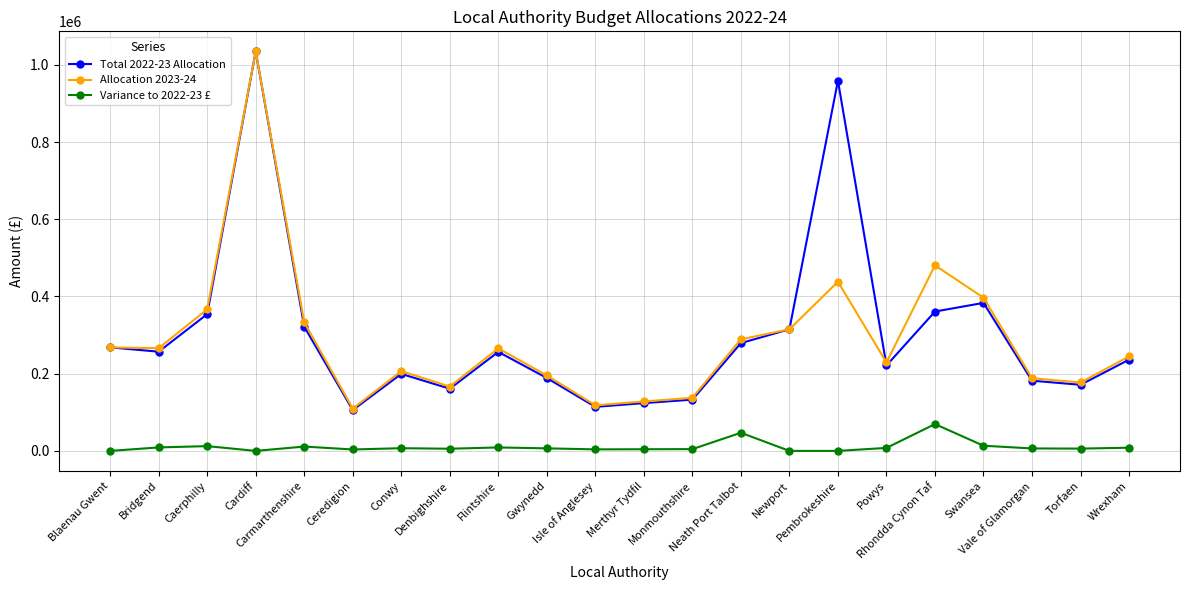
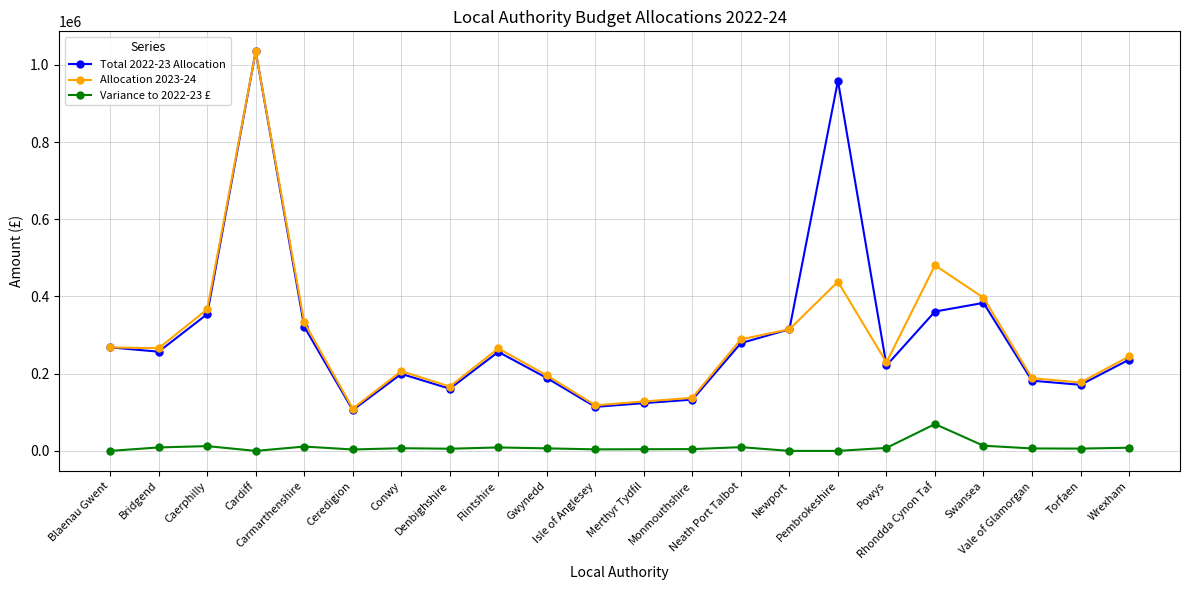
Variance to 2022-23 £, Neath Port Talbot: 50000 -> 10000
